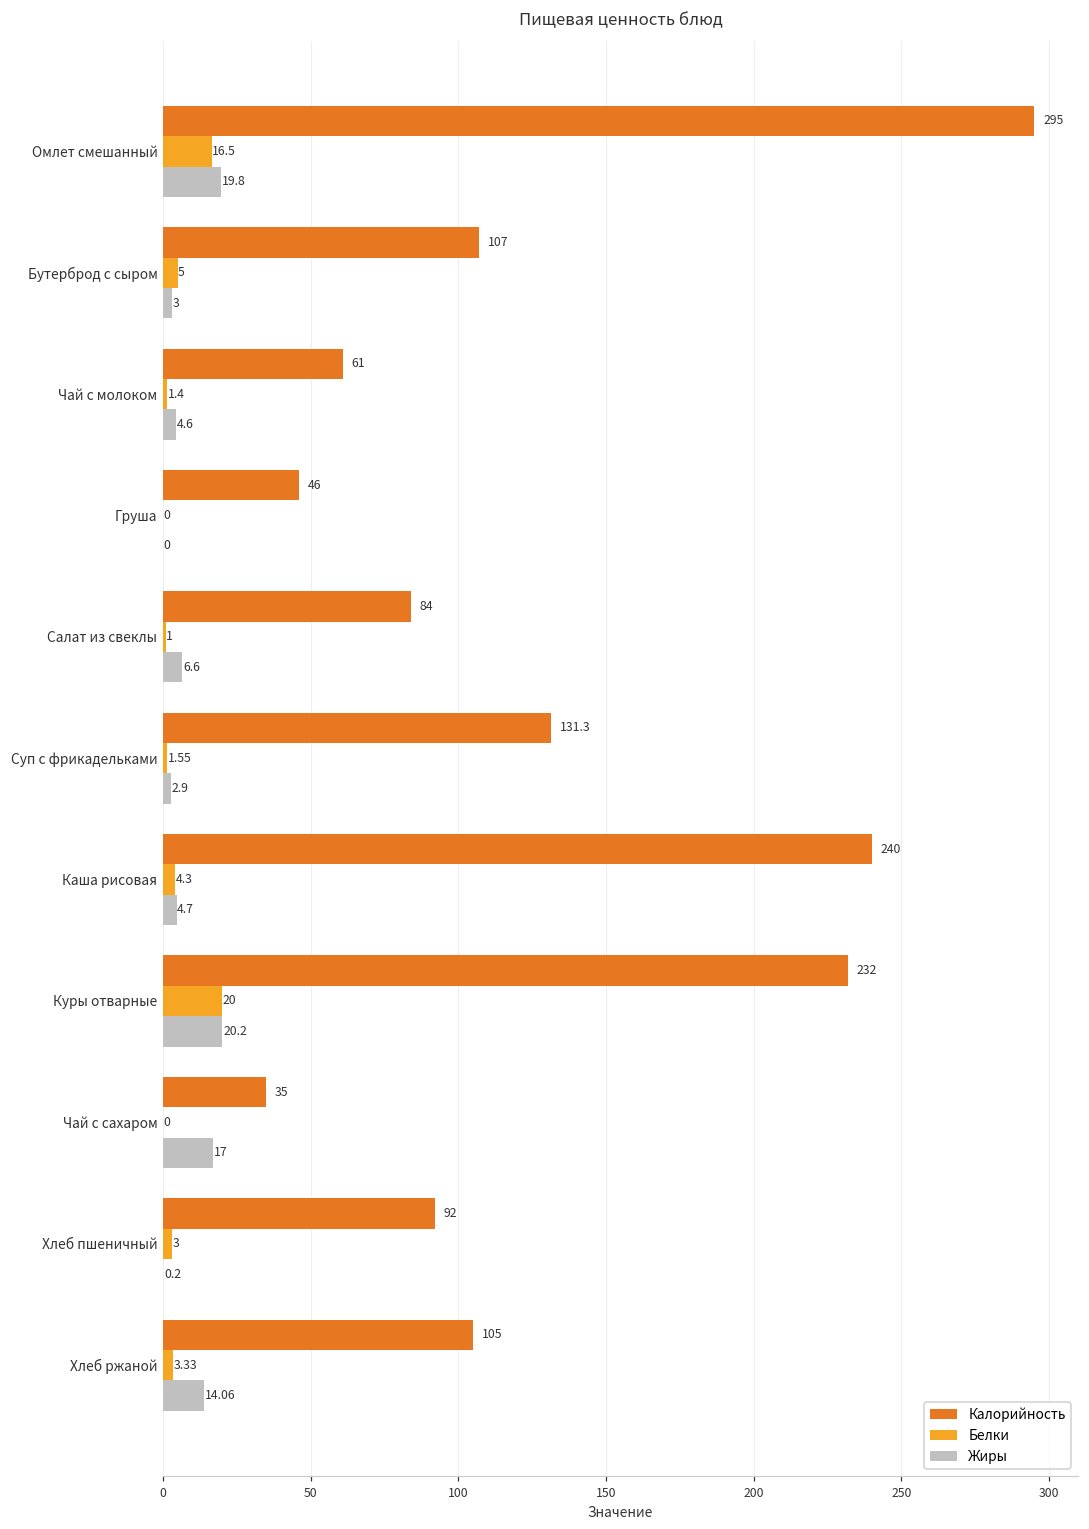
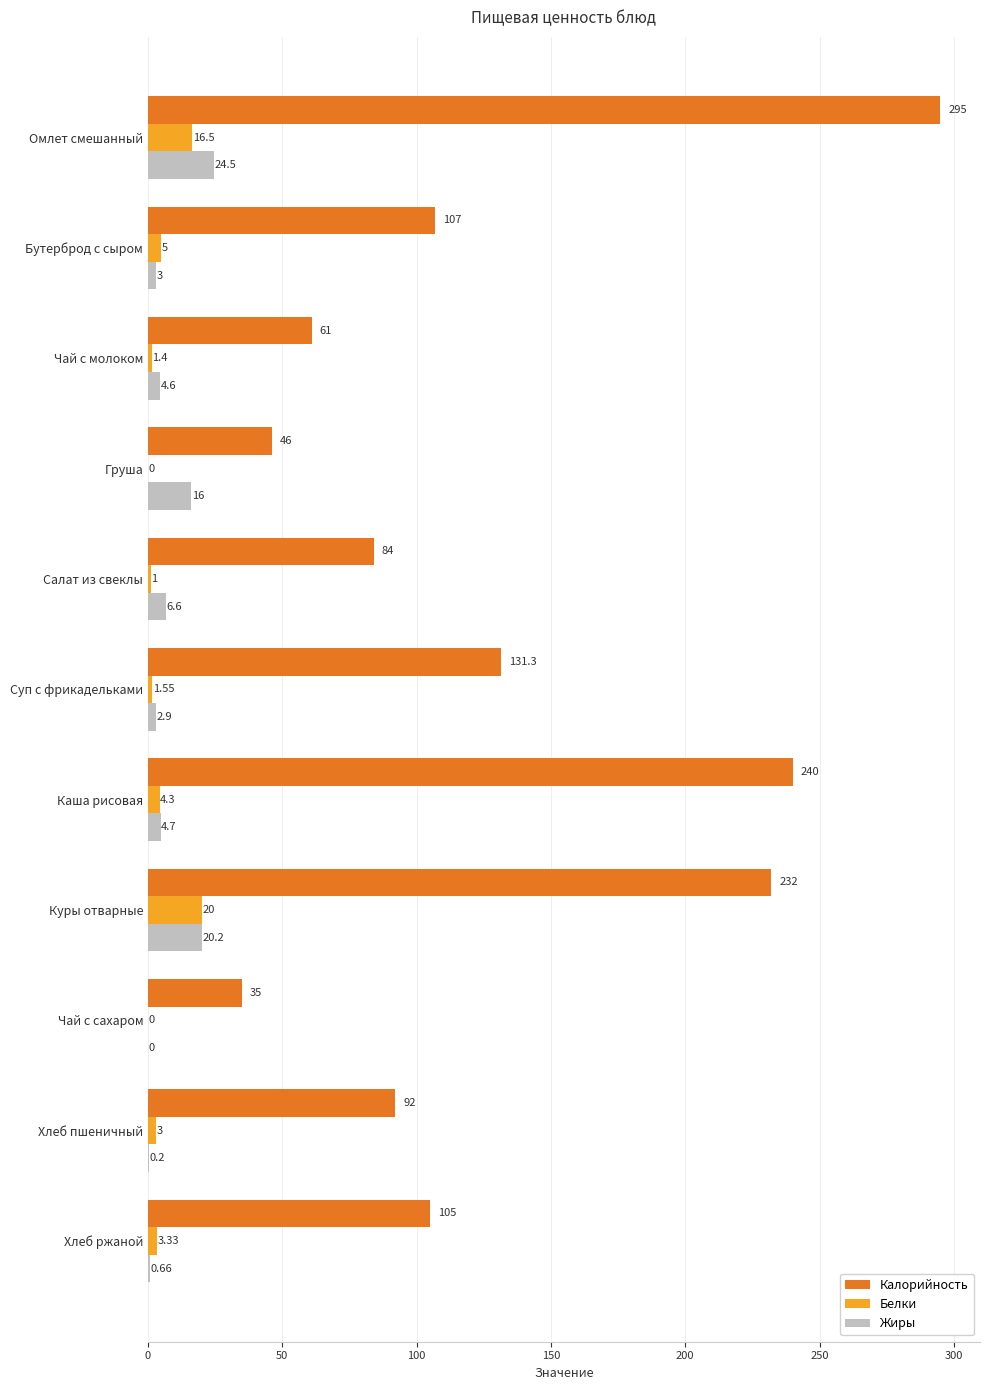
Жиры, Омлет смешанный: 19.8 -> 24.5
Жиры, Груша: 0 -> 16
Жиры, Чай с сахаром: 17 -> 0
Жиры, Хлеб ржаной: 14.06 -> 0.66
